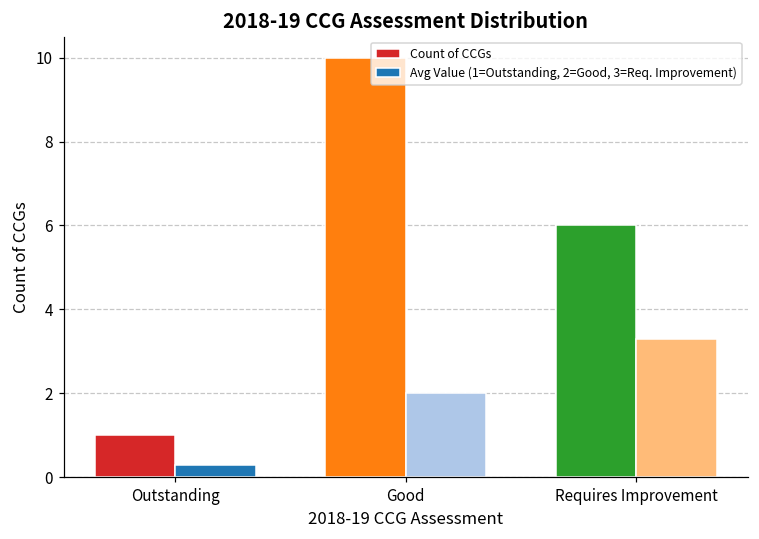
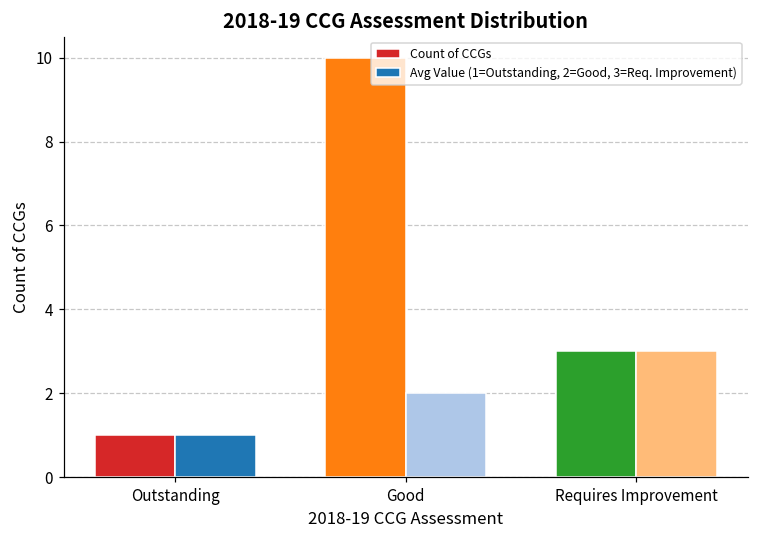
Avg Value (1=Outstanding, 2=Good, 3=Req. Improvement), Outstanding: 0.3 -> 1.0
Count of CCGs, Requires Improvement: 6 -> 3
Avg Value (1=Outstanding, 2=Good, 3=Req. Improvement), Requires Improvement: 3.3 -> 3.0
